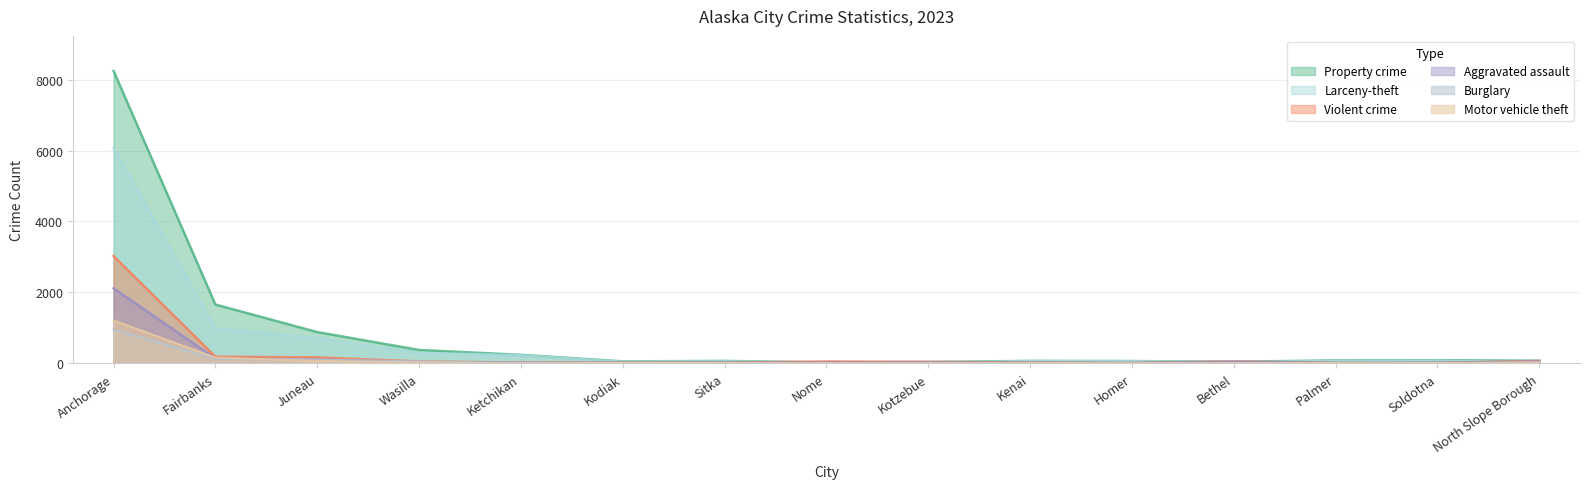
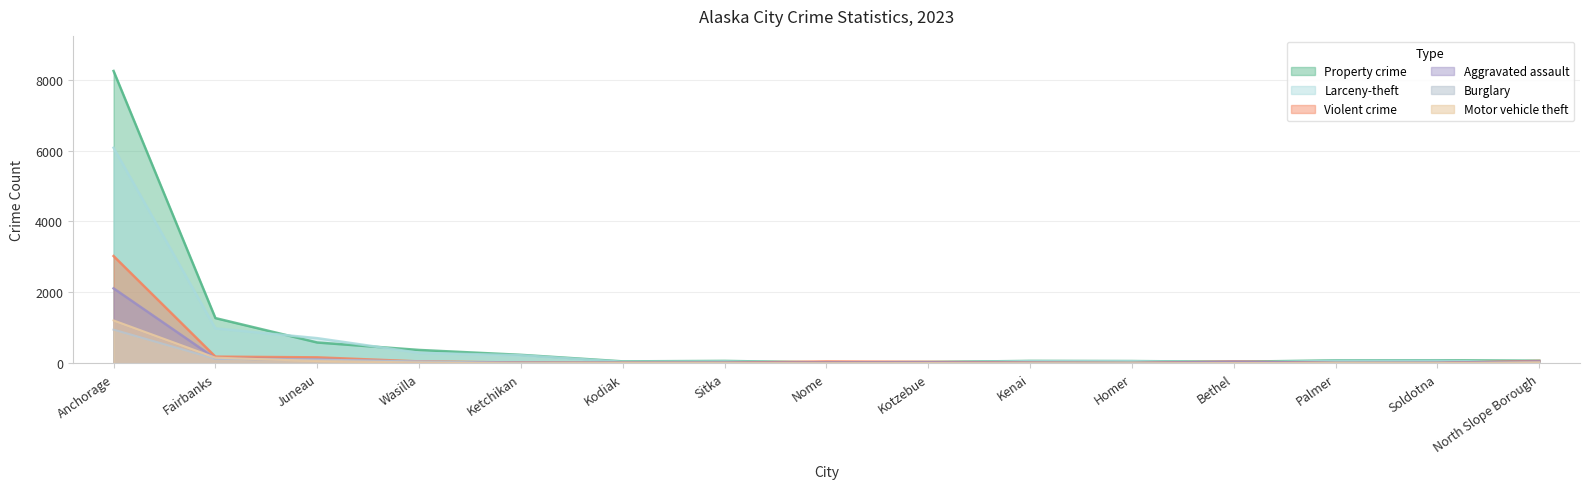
Property crime, Fairbanks: 1700 -> 1300
Property crime, Juneau: 900 -> 600
